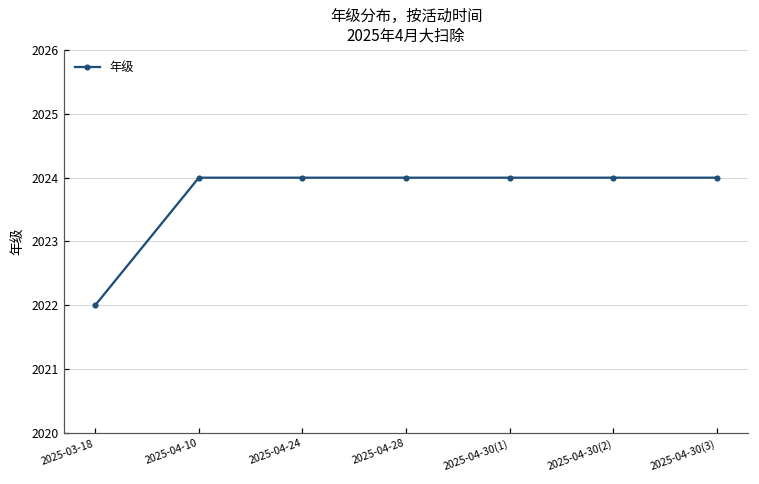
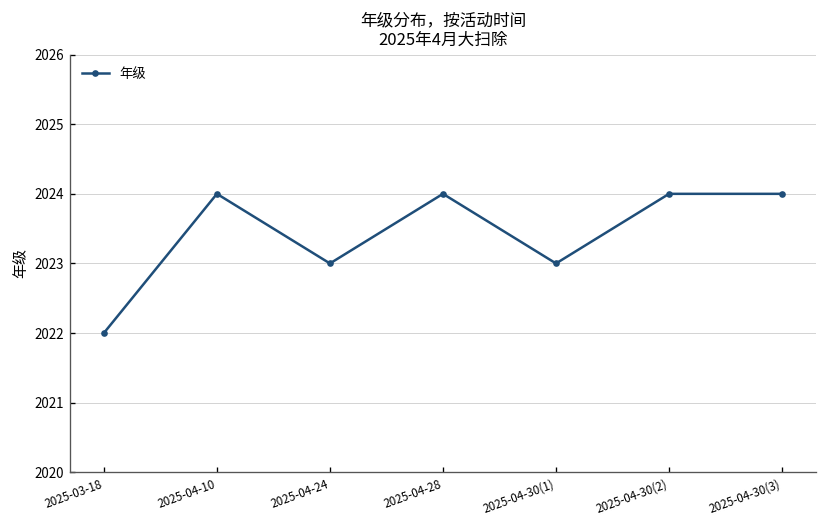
2025-04-24: 2024 -> 2023
2025-04-30(1): 2024 -> 2023
